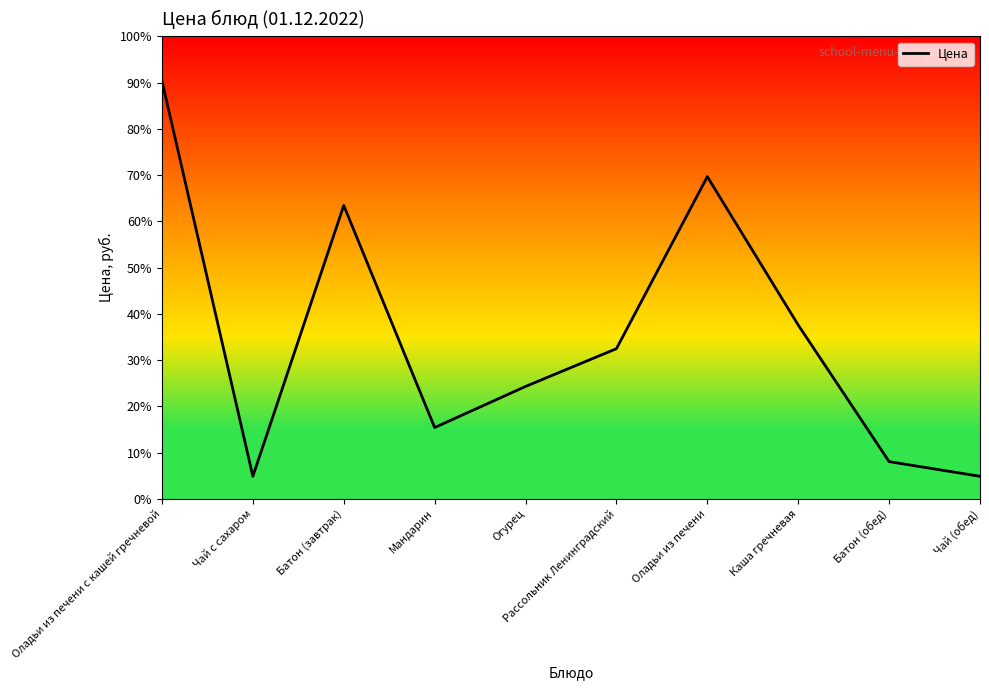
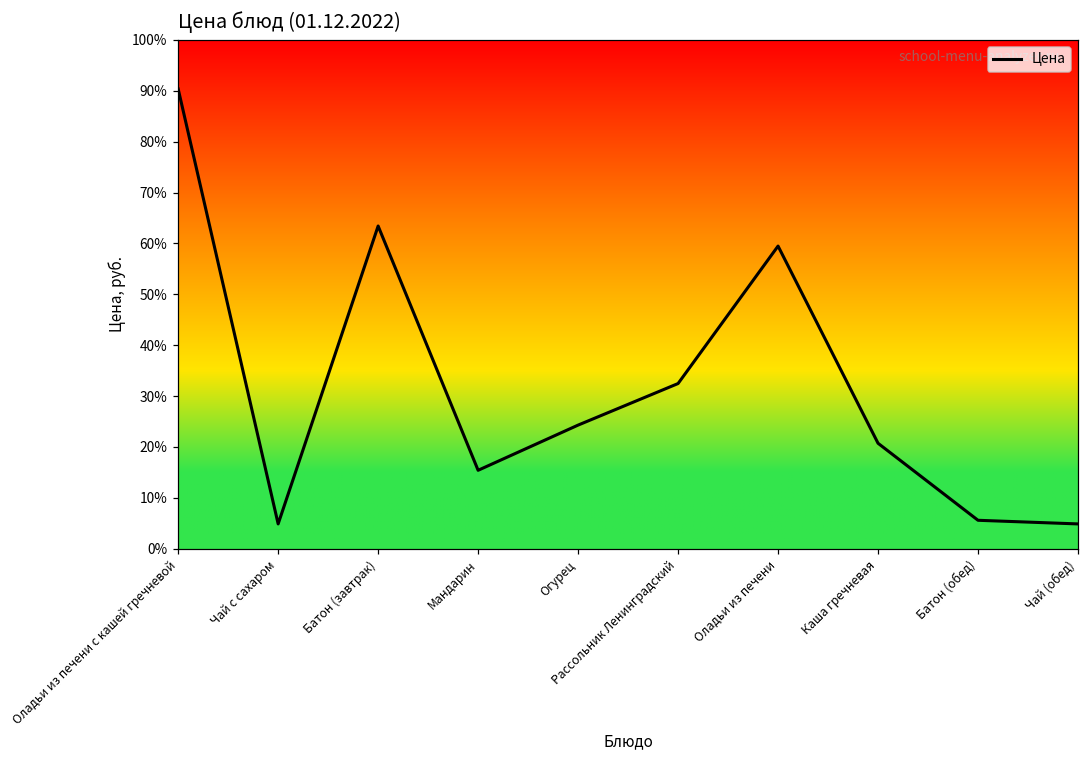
Оладьи из печени: 70% -> 59%
Каша гречневая: 38% -> 21%
Батон (обед): 8% -> 6%
